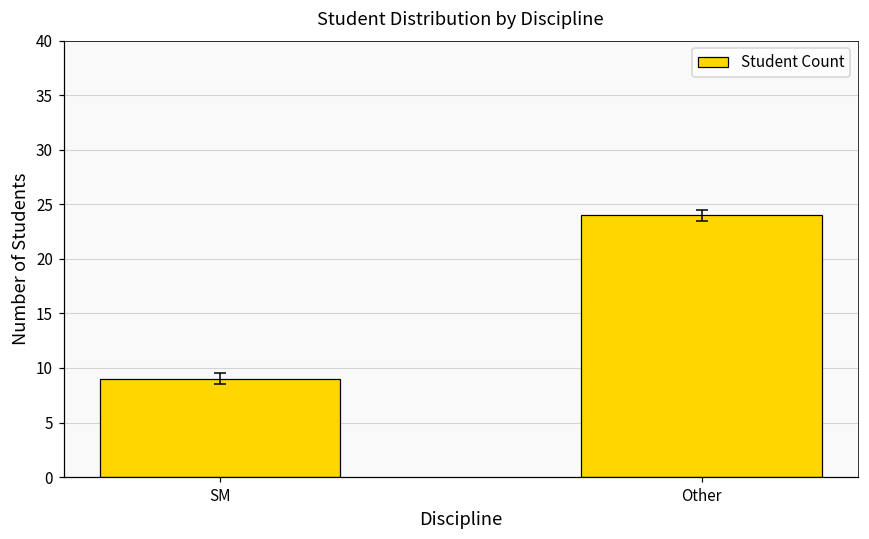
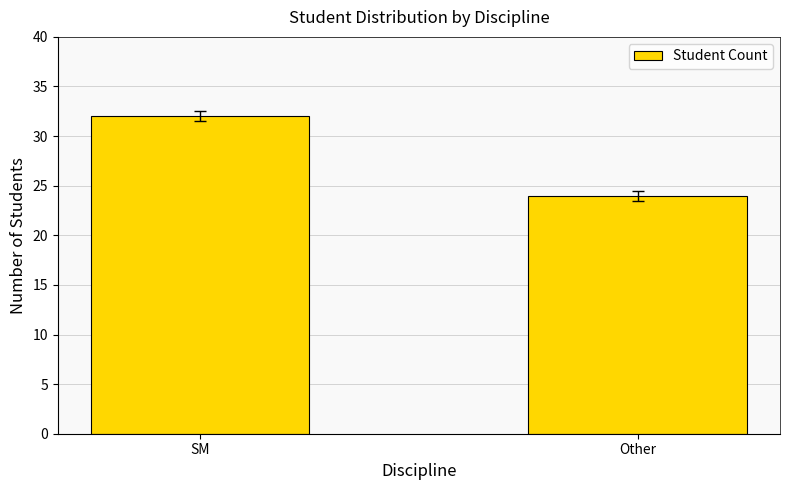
Student Count, SM: 9 -> 32
